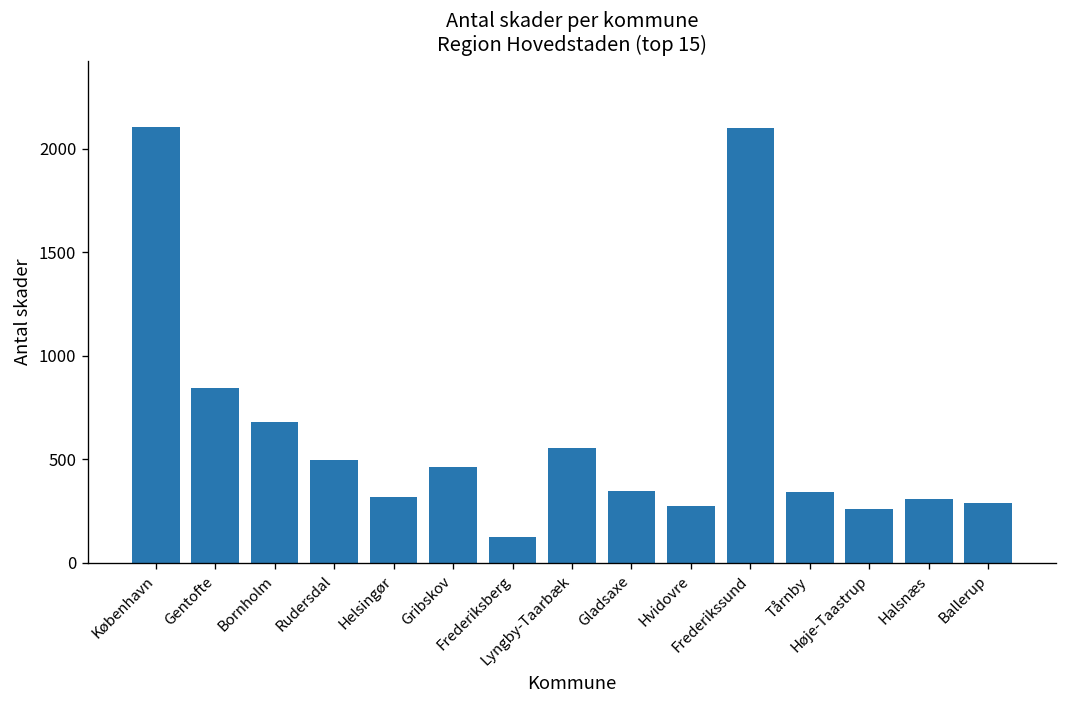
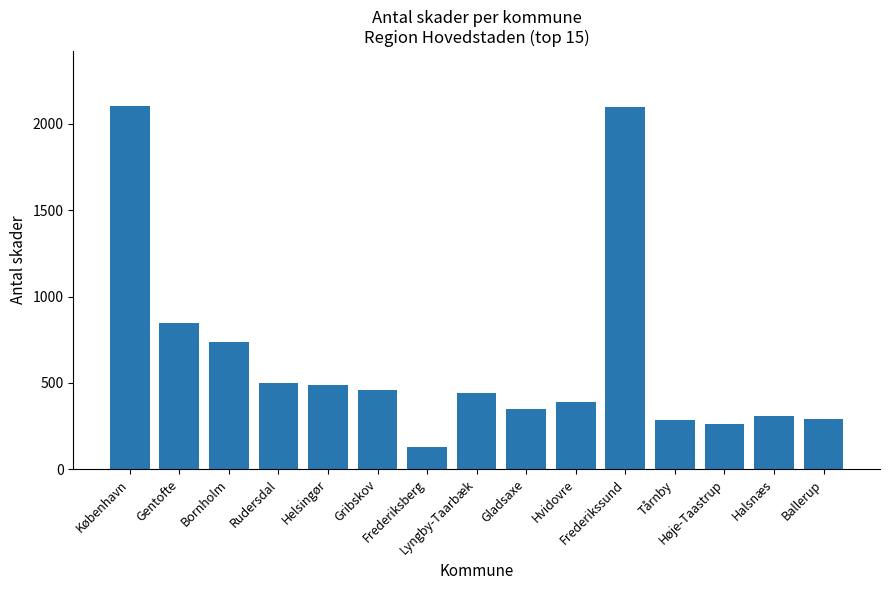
Bornholm: 680 -> 740
Helsingør: 320 -> 490
Lyngby-Taarbæk: 550 -> 440
Hvidovre: 280 -> 390
Tårnby: 340 -> 280
